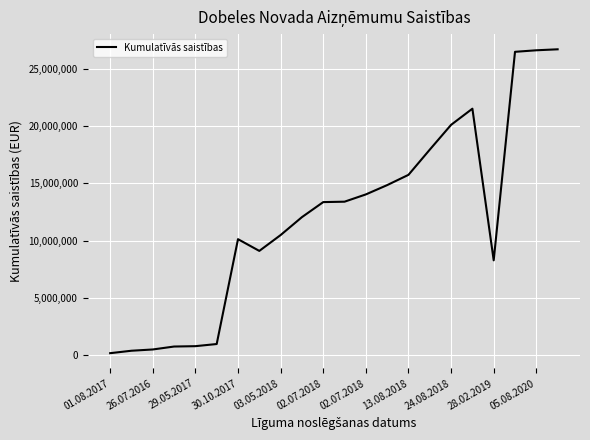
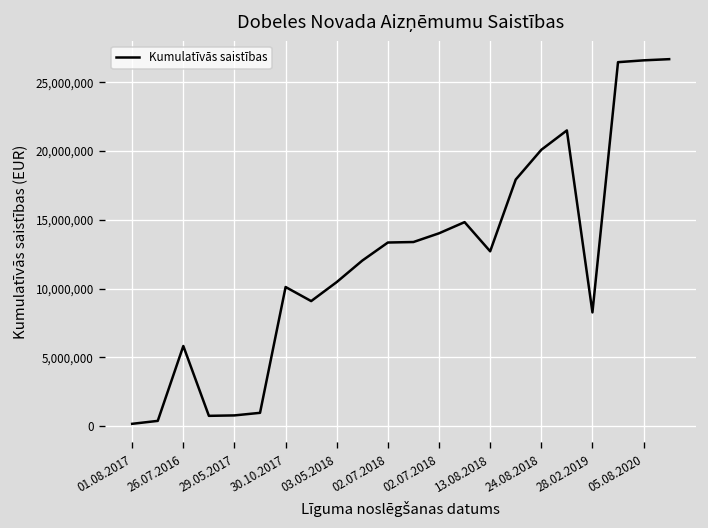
26.07.2016: 500,000 -> 5,800,000
13.08.2018: 15,700,000 -> 12,700,000
